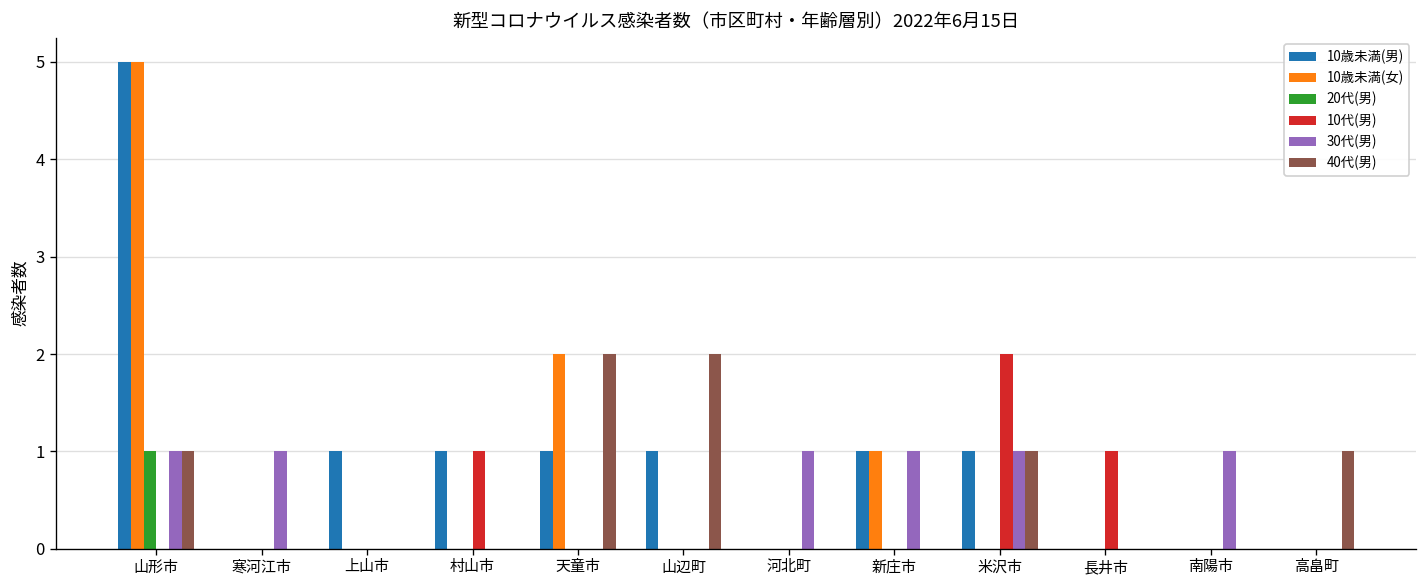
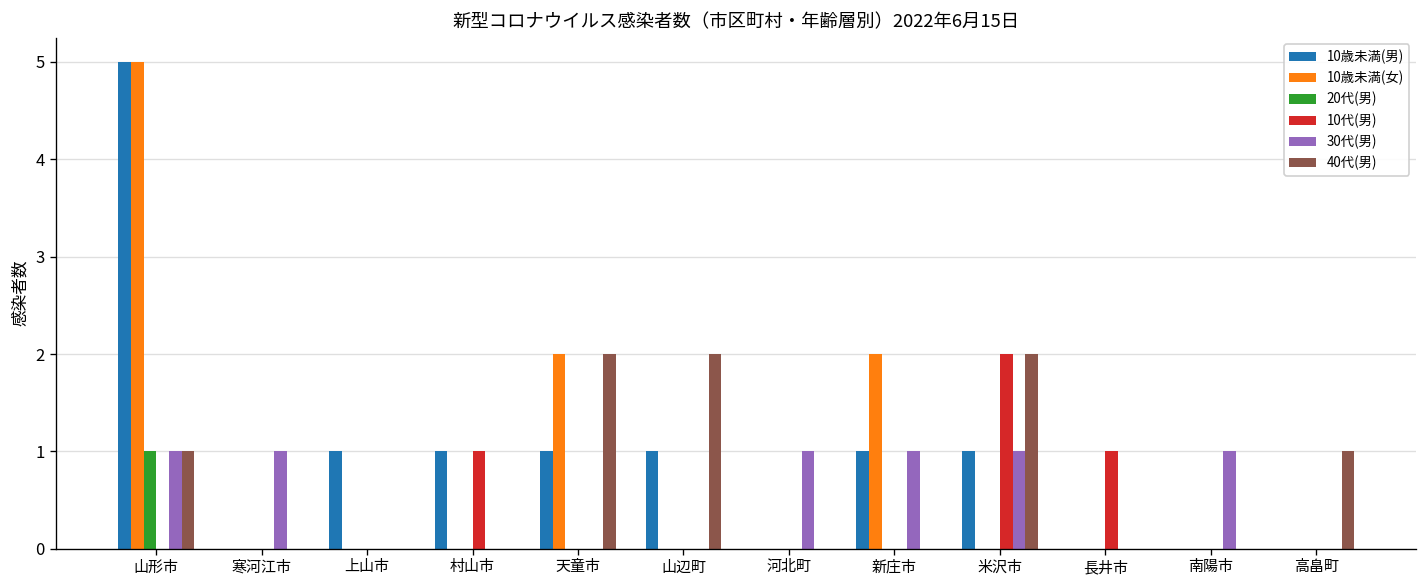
10歳未満(女), 新庄市: 1 -> 2
40代(男), 米沢市: 1 -> 2
